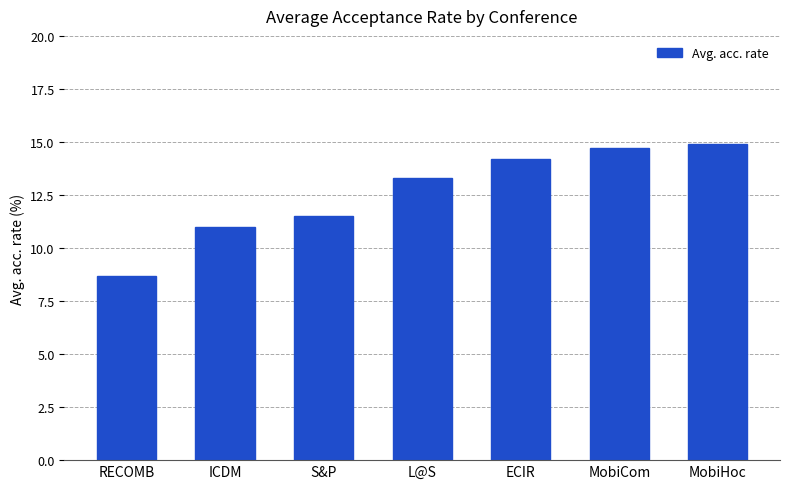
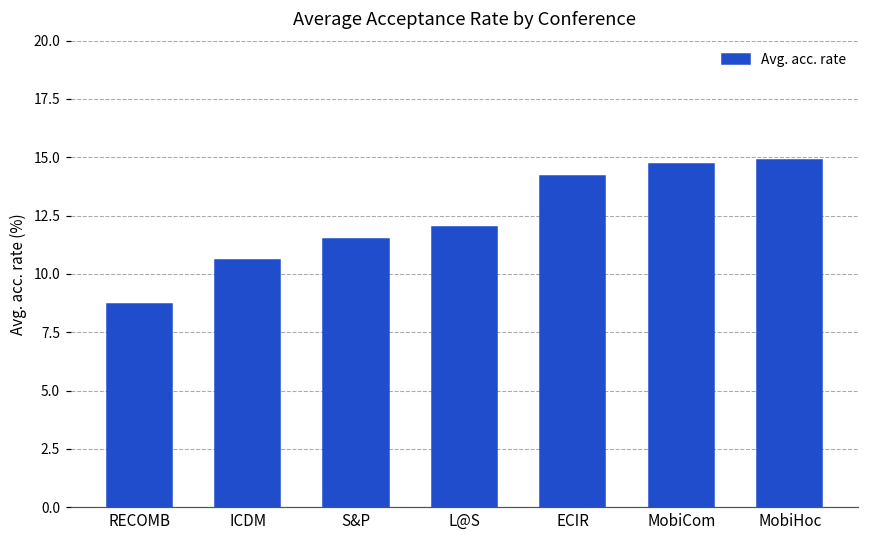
ICDM: 11.0 -> 10.6
L@S: 13.3 -> 12.0
